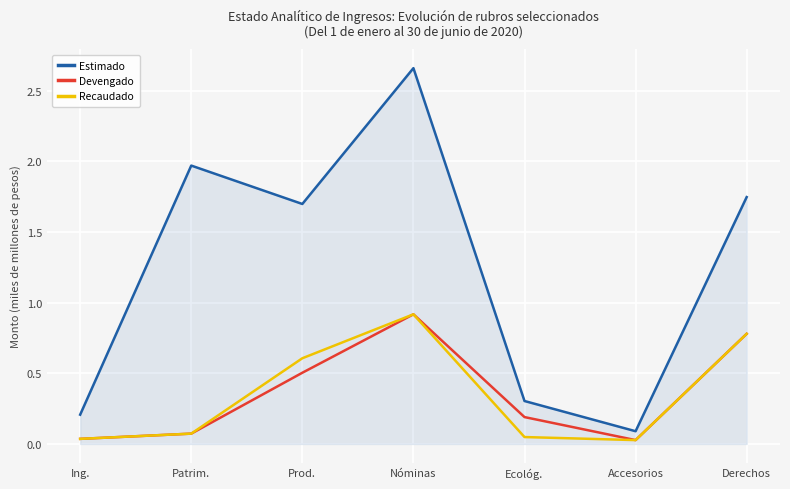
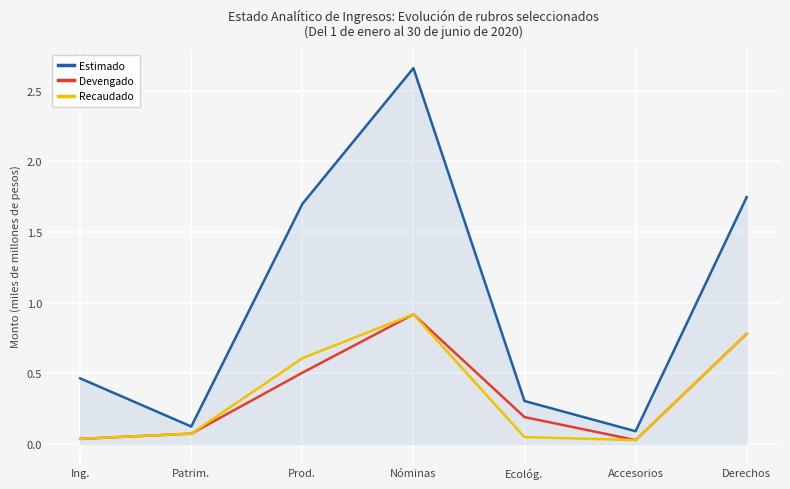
Estimado, Ing.: 0.21 -> 0.46
Estimado, Patrim.: 1.97 -> 0.12
